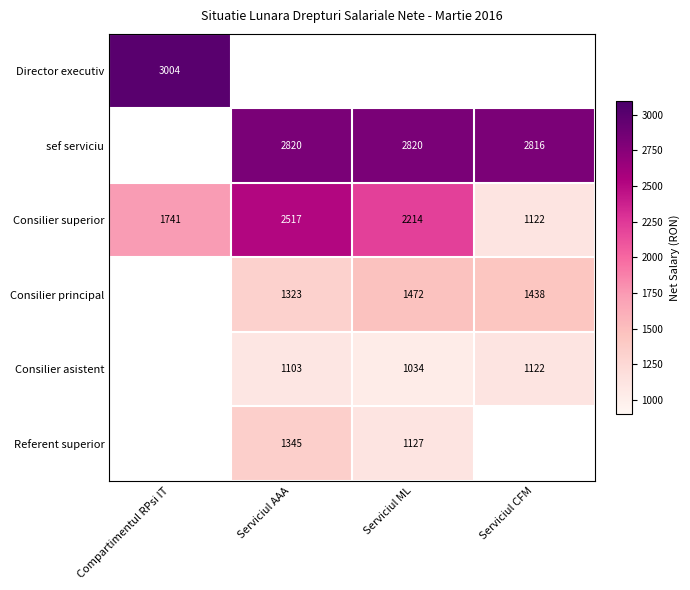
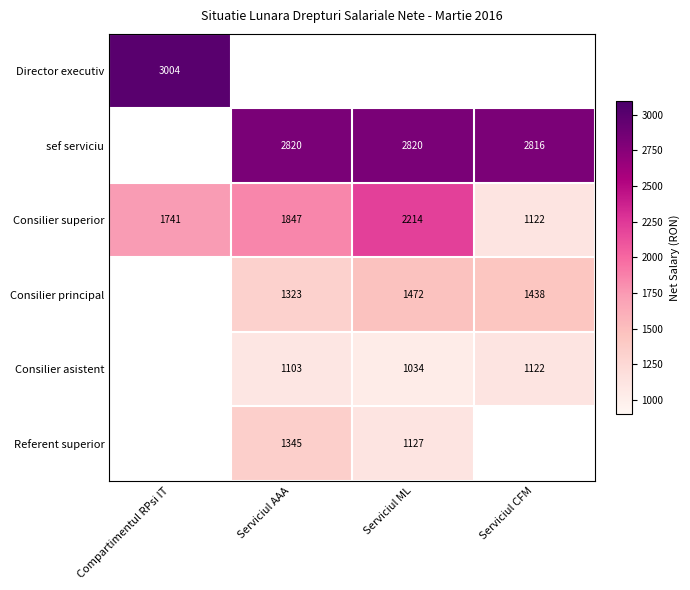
Consilier superior, Serviciul AAA: 2517 -> 1847
